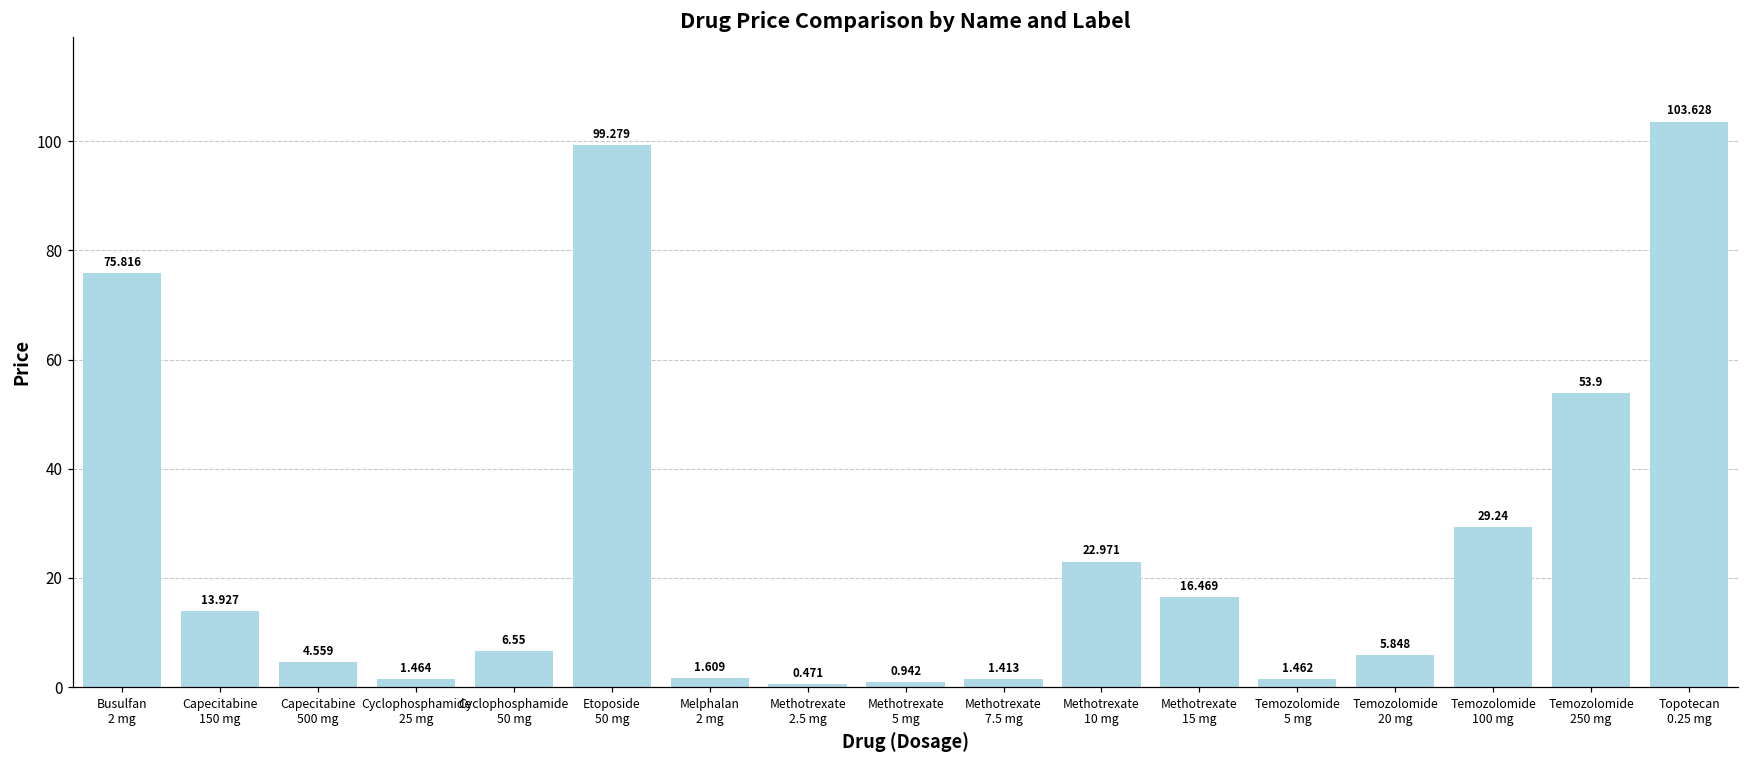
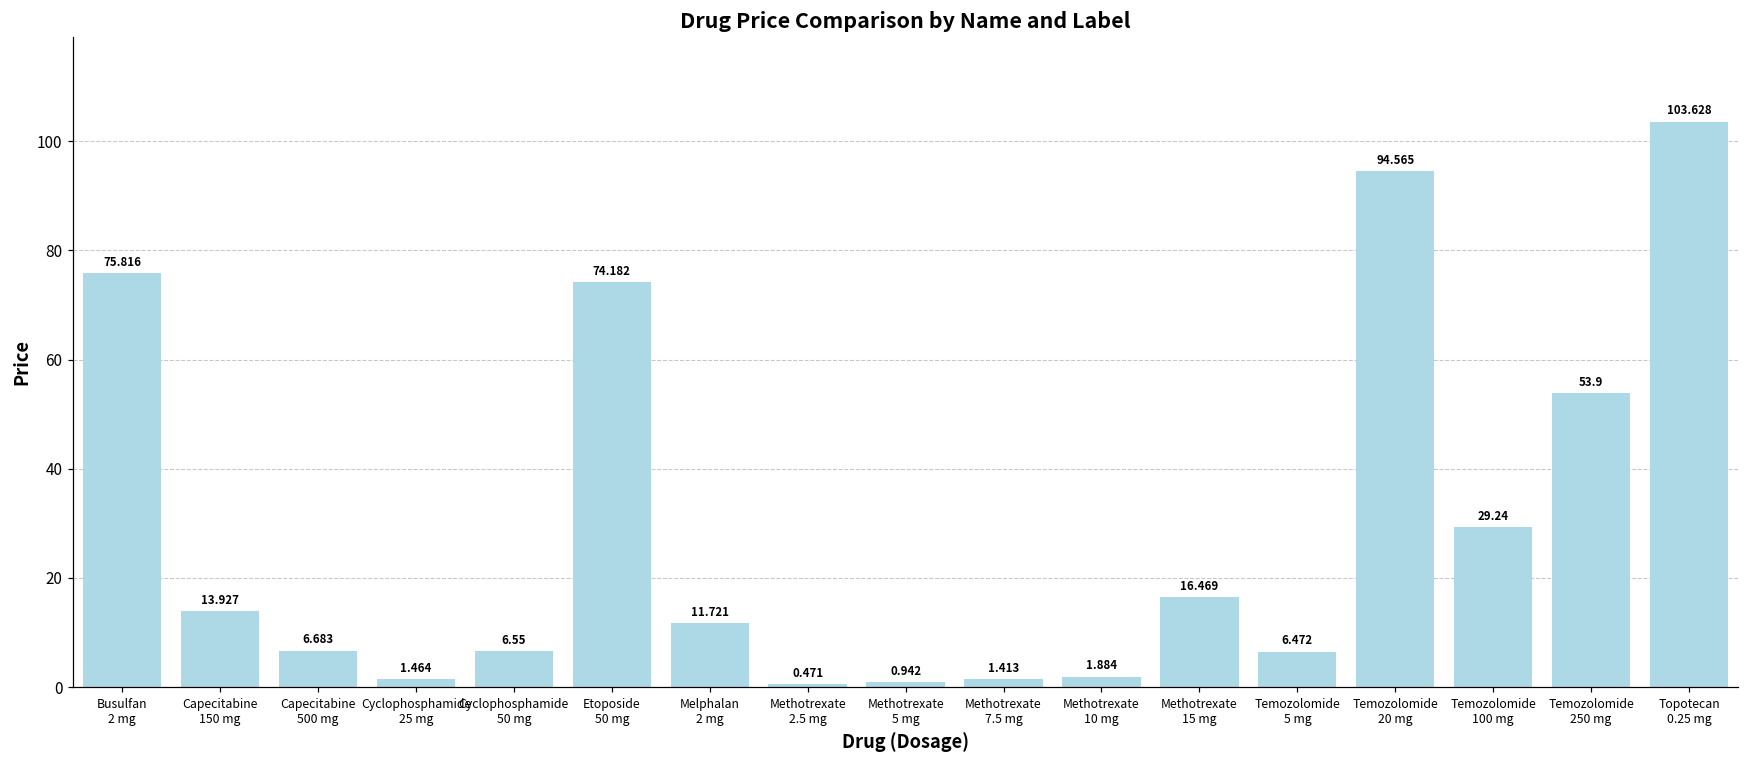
Capecitabine 500 mg: 4.559 -> 6.683
Etoposide 50 mg: 99.279 -> 74.182
Melphalan 2 mg: 1.609 -> 11.721
Methotrexate 10 mg: 22.971 -> 1.884
Temozolomide 5 mg: 1.462 -> 6.472
Temozolomide 20 mg: 5.848 -> 94.565
